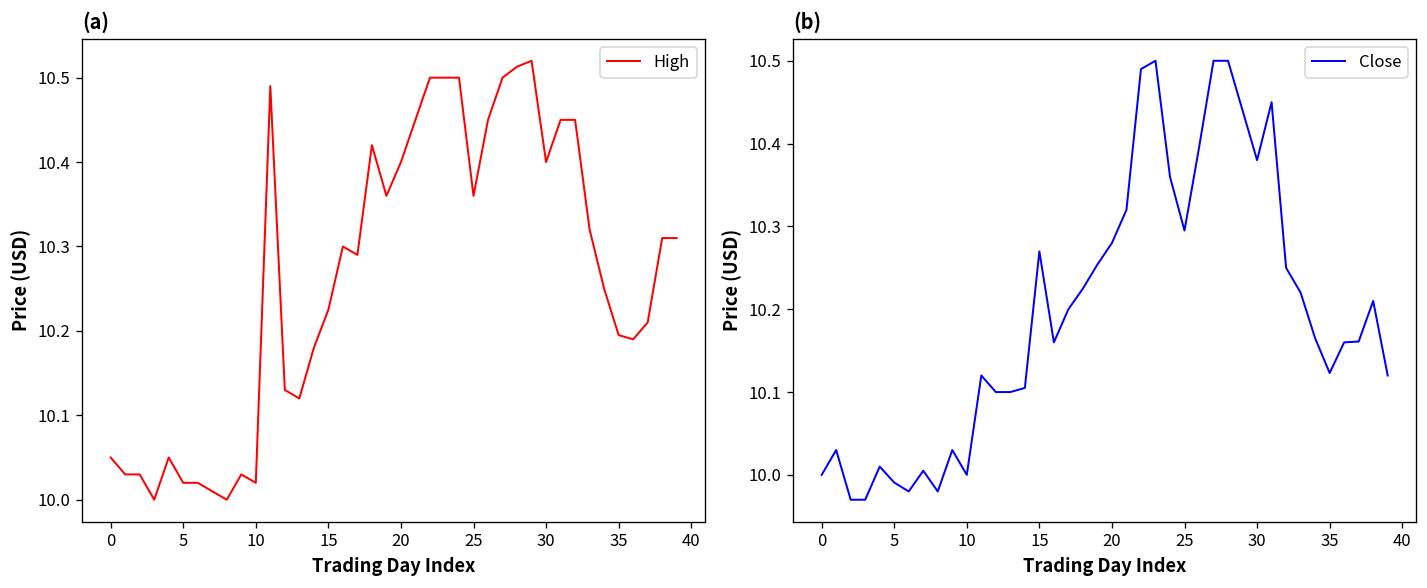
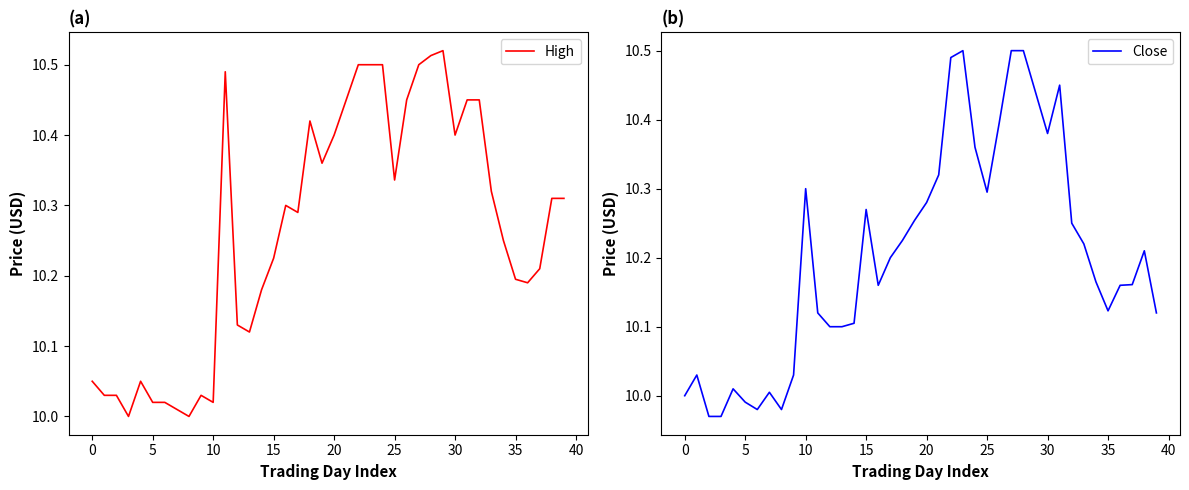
(a), 25: 10.36 -> 10.34
(b), 10: 10.0 -> 10.3
